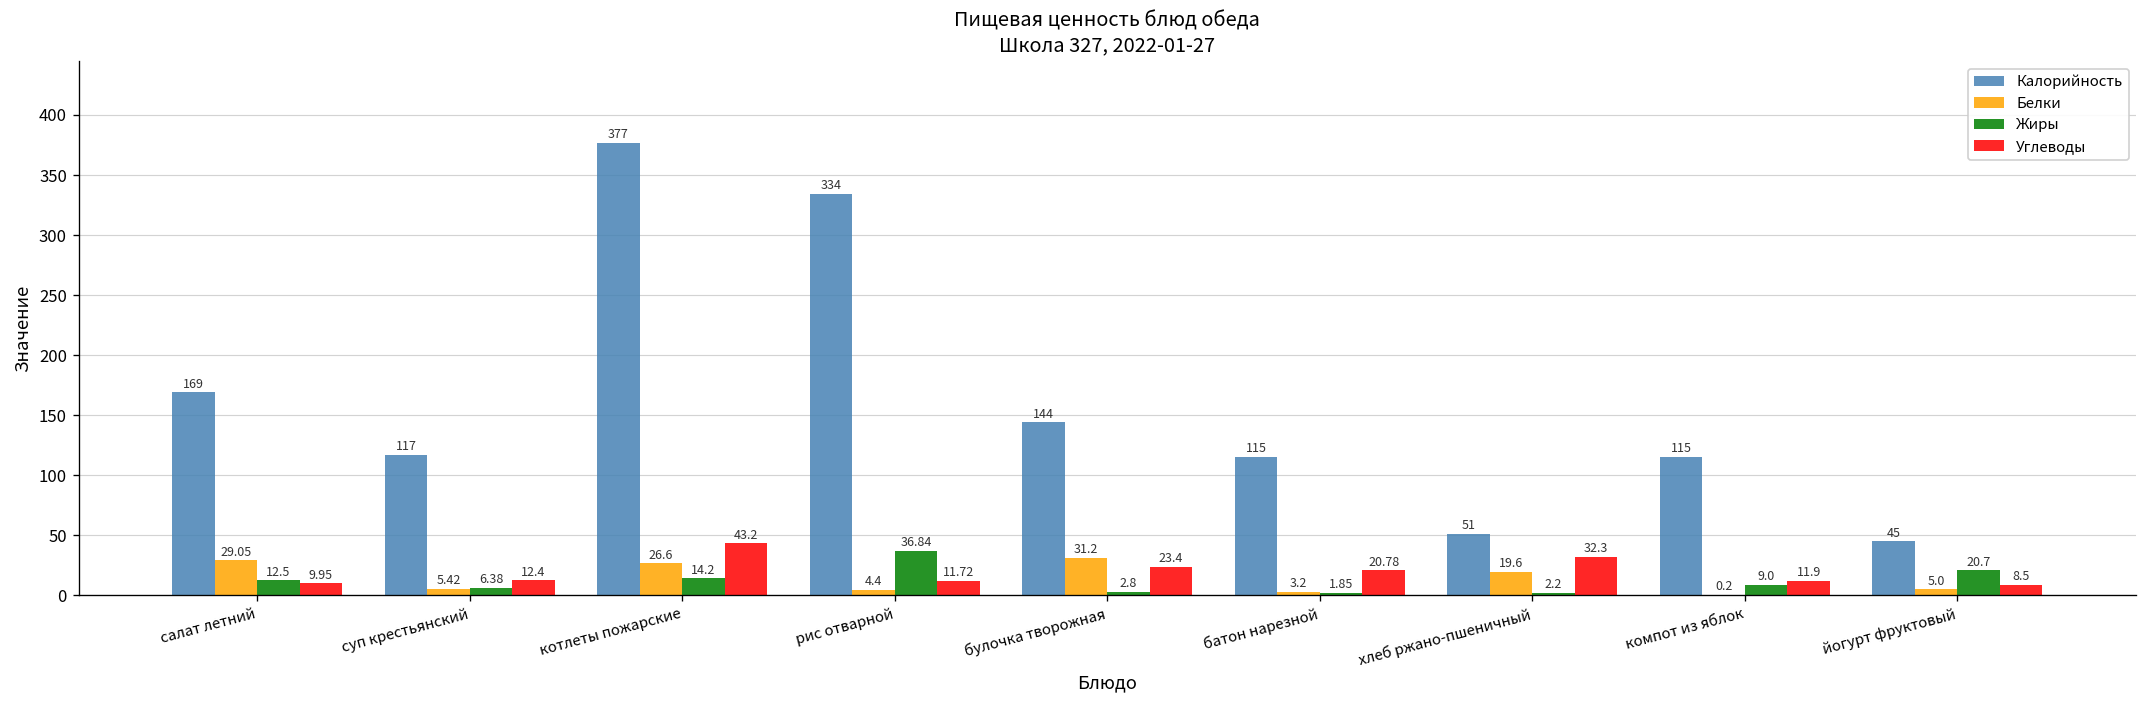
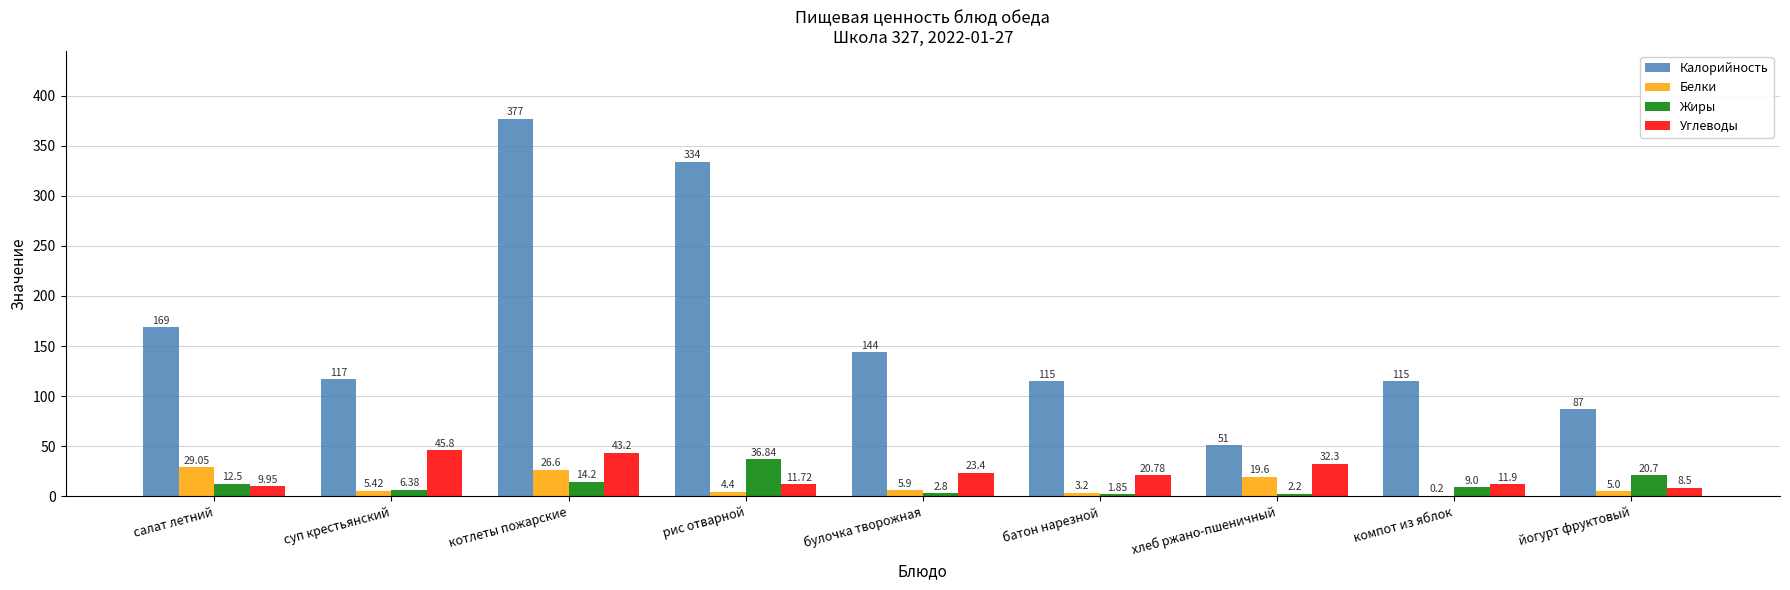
Углеводы, суп крестьянский: 12.4 -> 45.8
Белки, булочка творожная: 31.2 -> 5.9
Калорийность, йогурт фруктовый: 45 -> 87
